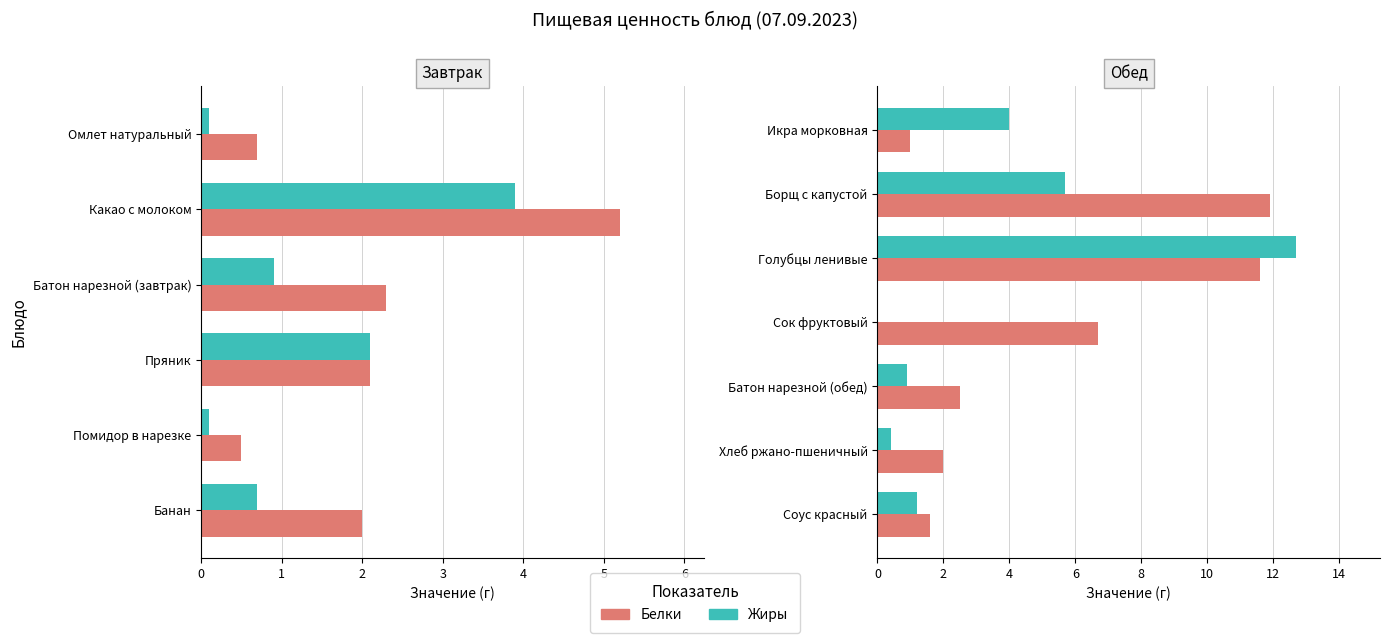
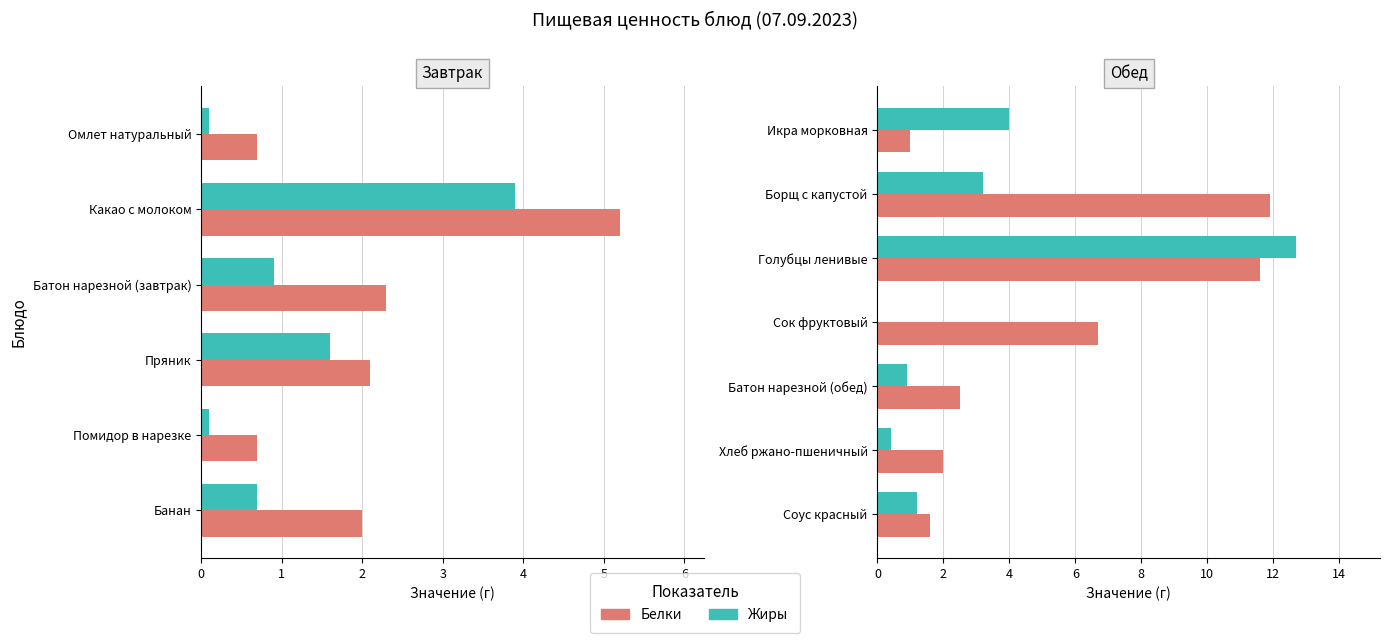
Завтрак, Жиры, Пряник: 2.1 -> 1.6
Завтрак, Белки, Помидор в нарезке: 0.5 -> 0.7
Обед, Жиры, Борщ с капустой: 5.7 -> 3.2
